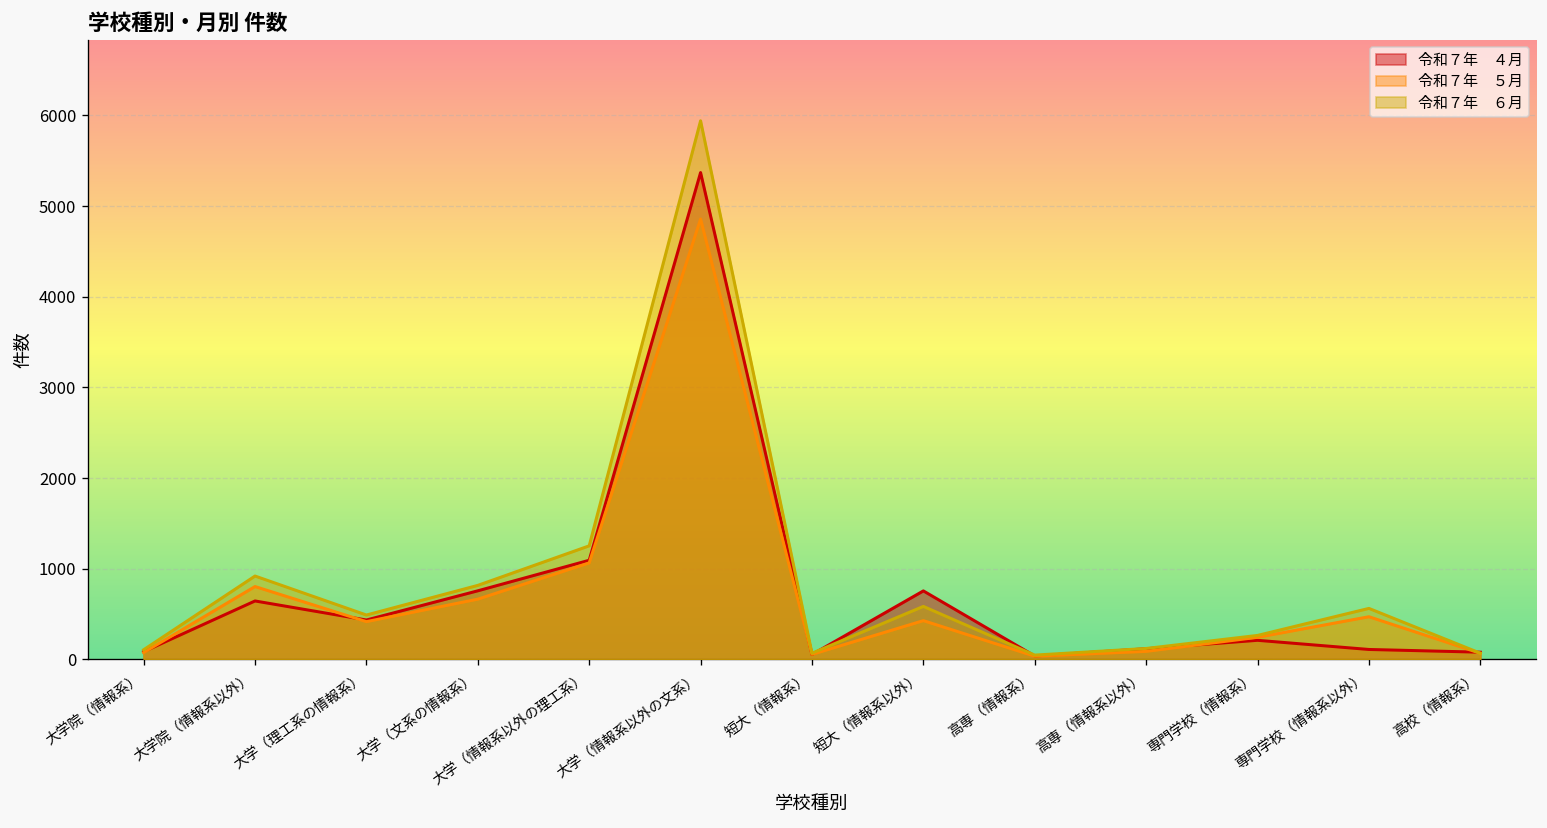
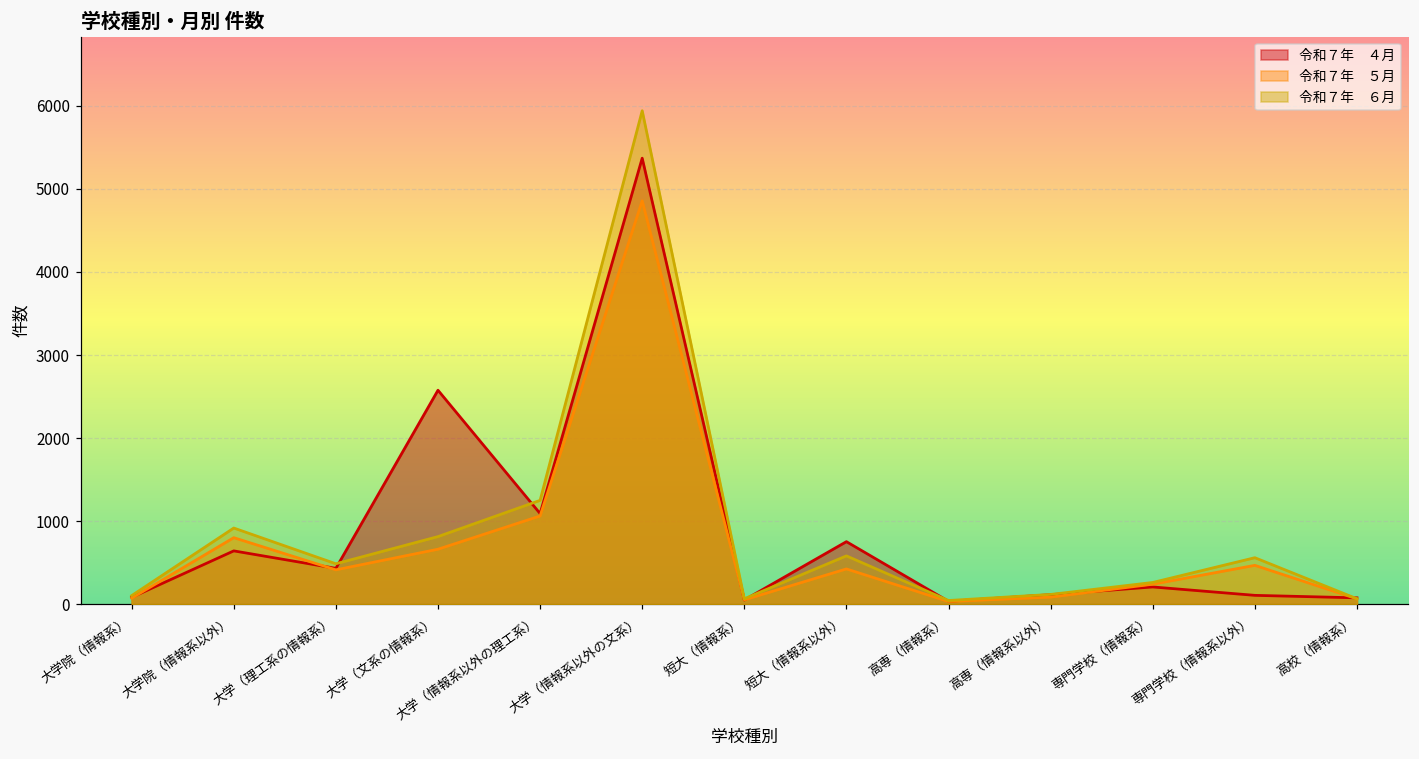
令和７年 ４月, 大学（文系の情報系）: 800 -> 2600
